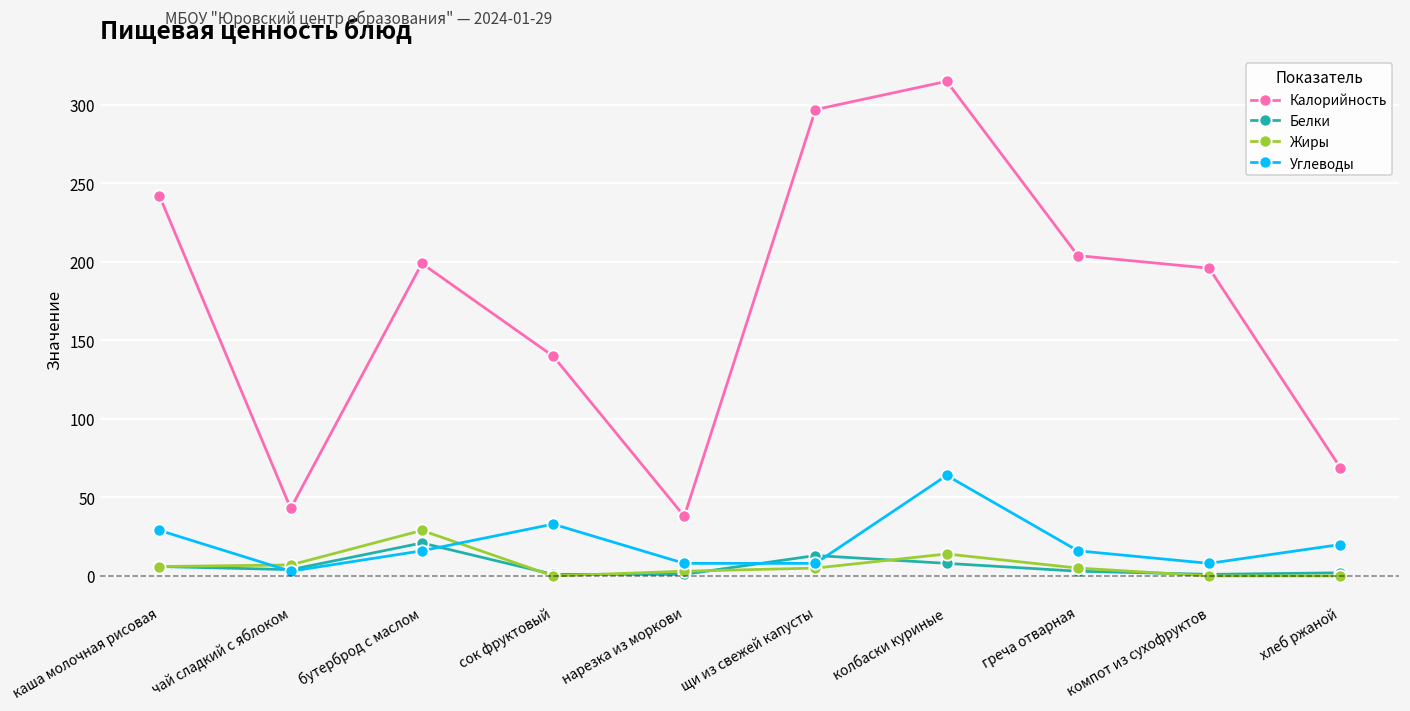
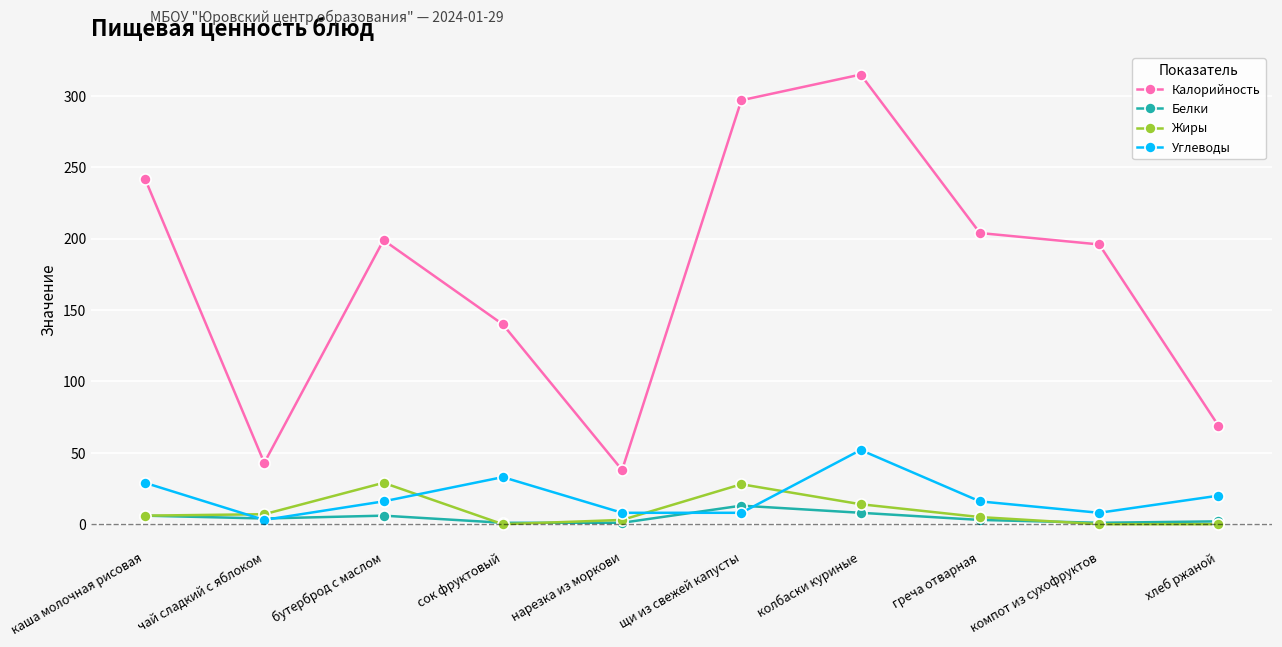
Белки, бутерброд с маслом: 21 -> 6
Жиры, щи из свежей капусты: 5 -> 28
Углеводы, колбаски куриные: 64 -> 52
